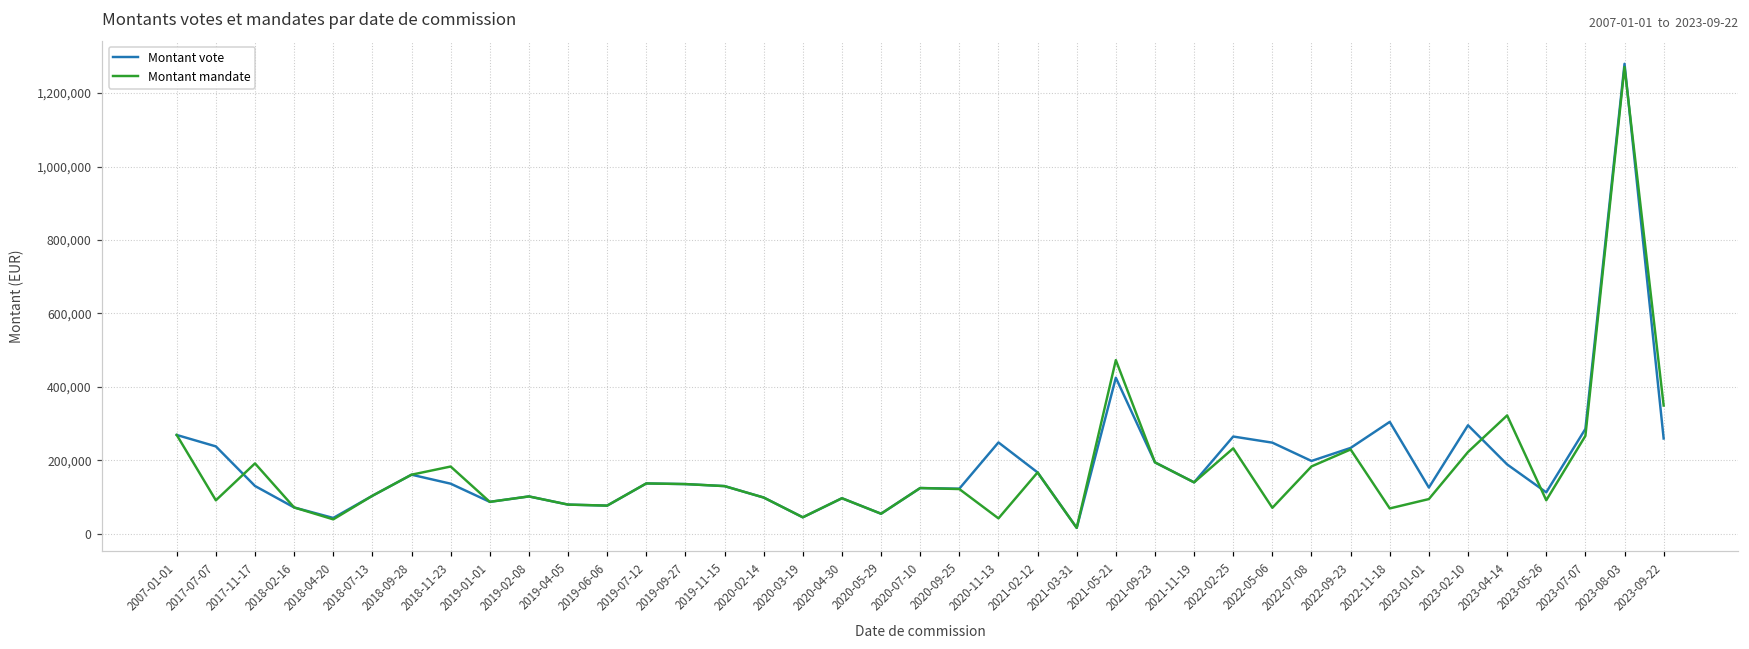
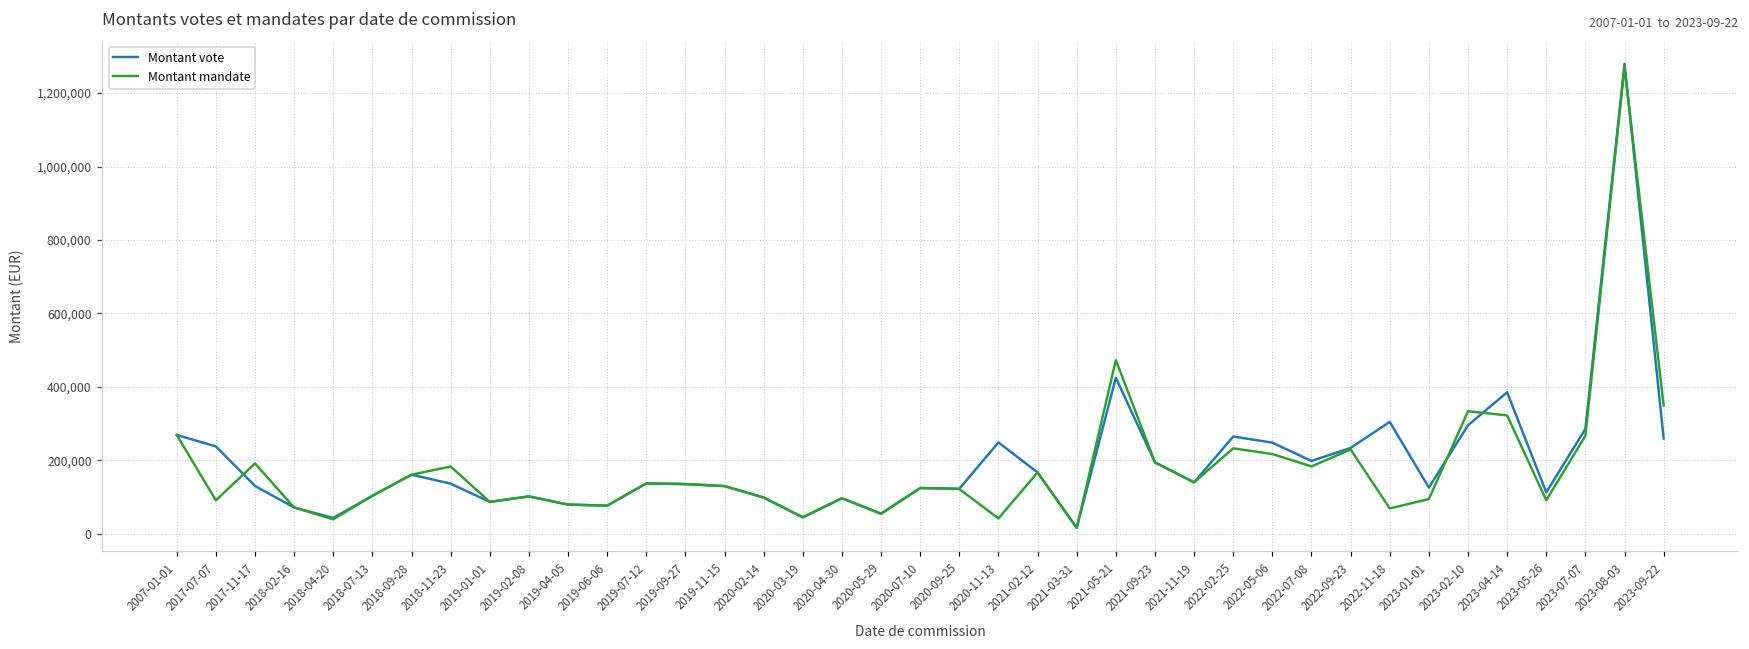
Montant mandate, 2022-05-06: 70,000 -> 220,000
Montant mandate, 2023-02-10: 220,000 -> 330,000
Montant vote, 2023-04-14: 190,000 -> 390,000
